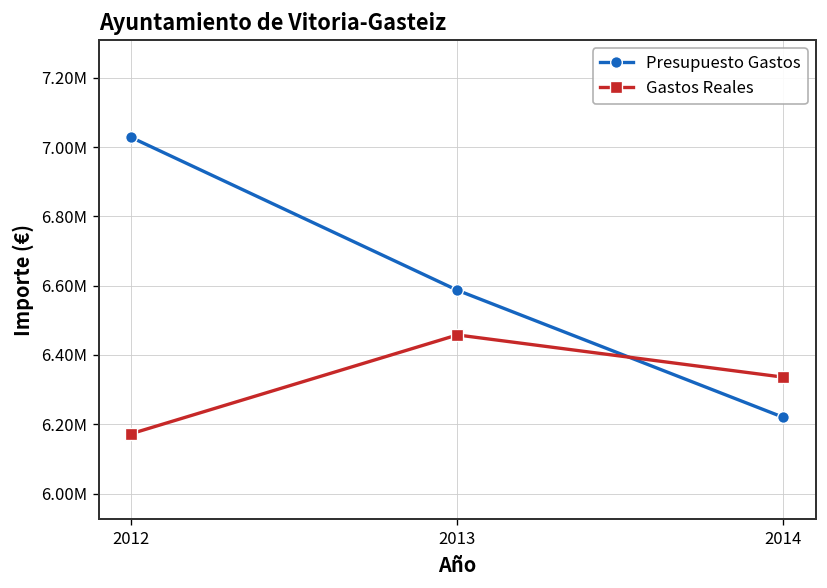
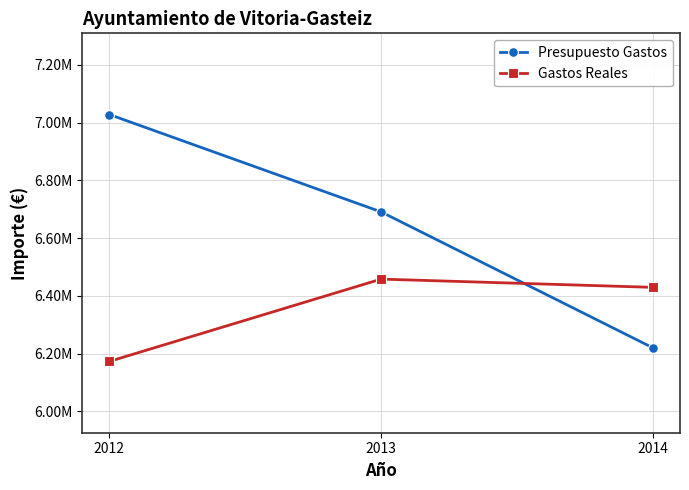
Presupuesto Gastos, 2013: 6590000 -> 6690000
Gastos Reales, 2014: 6340000 -> 6430000
